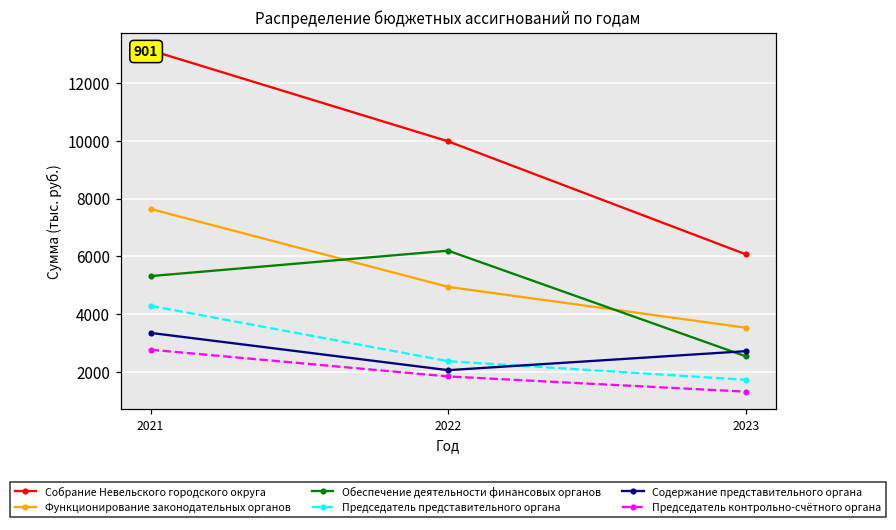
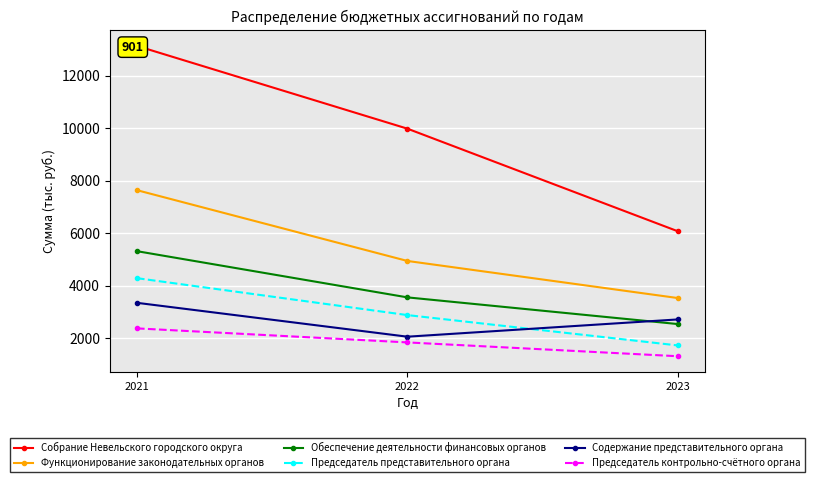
Председатель контрольно-счётного органа, 2021: 2800 -> 2400
Обеспечение деятельности финансовых органов, 2022: 6200 -> 3600
Председатель представительного органа, 2022: 2400 -> 2900
